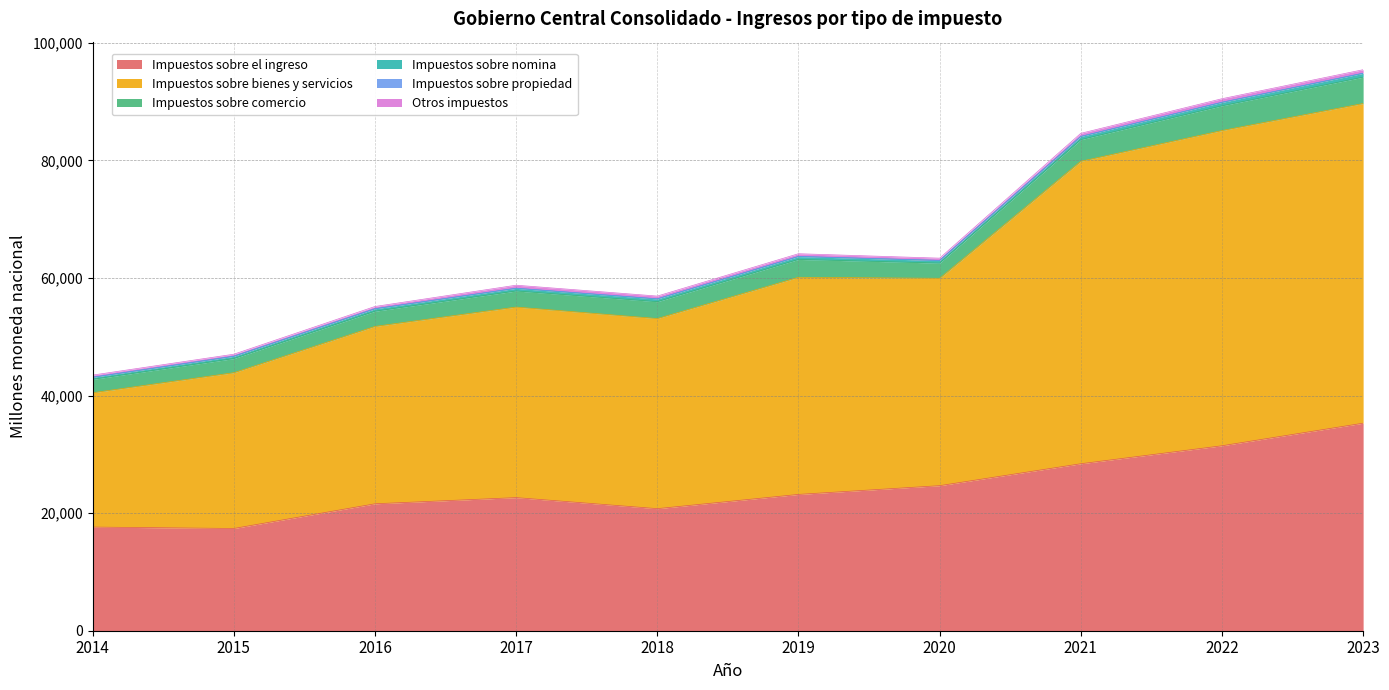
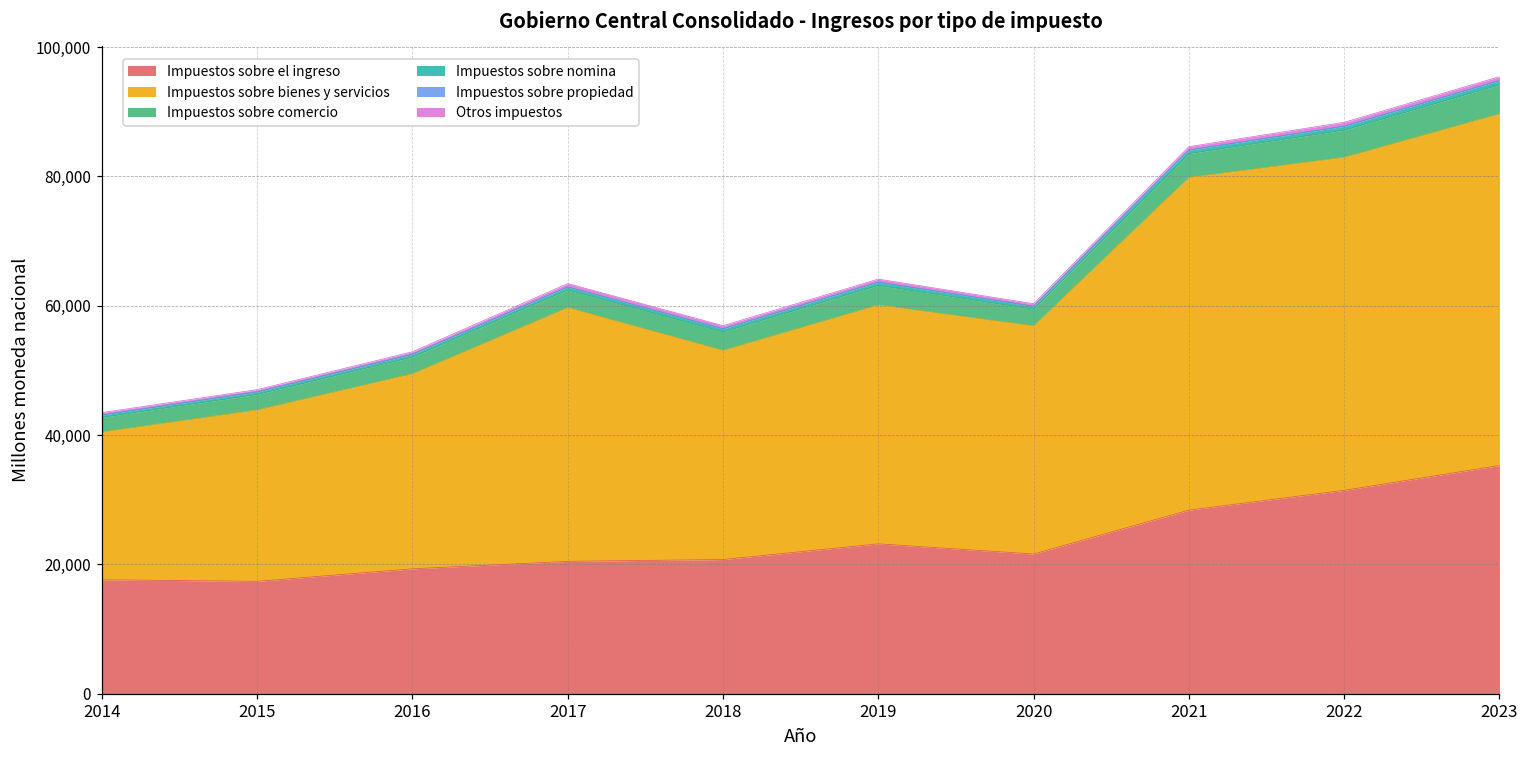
Impuestos sobre el ingreso, 2016: 22,000 -> 19,000
Impuestos sobre el ingreso, 2017: 23,000 -> 20,000
Impuestos sobre bienes y servicios, 2017: 32,000 -> 39,000
Impuestos sobre el ingreso, 2020: 25,000 -> 22,000
Impuestos sobre bienes y servicios, 2022: 54,000 -> 52,000
